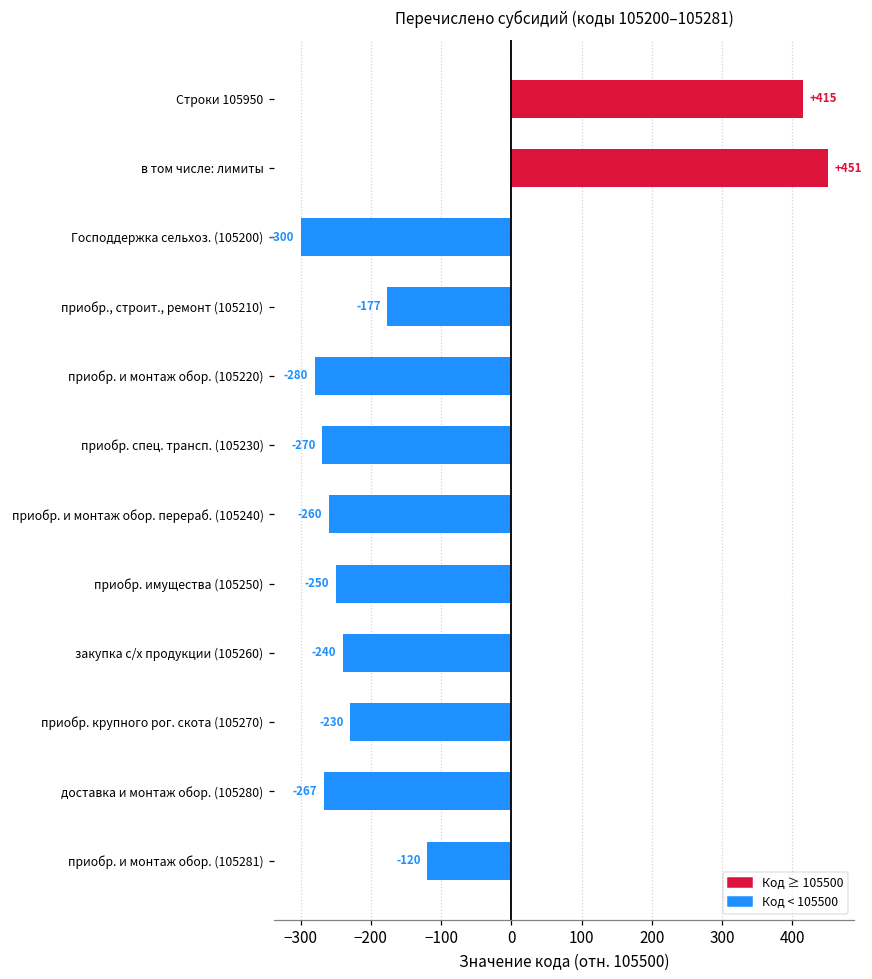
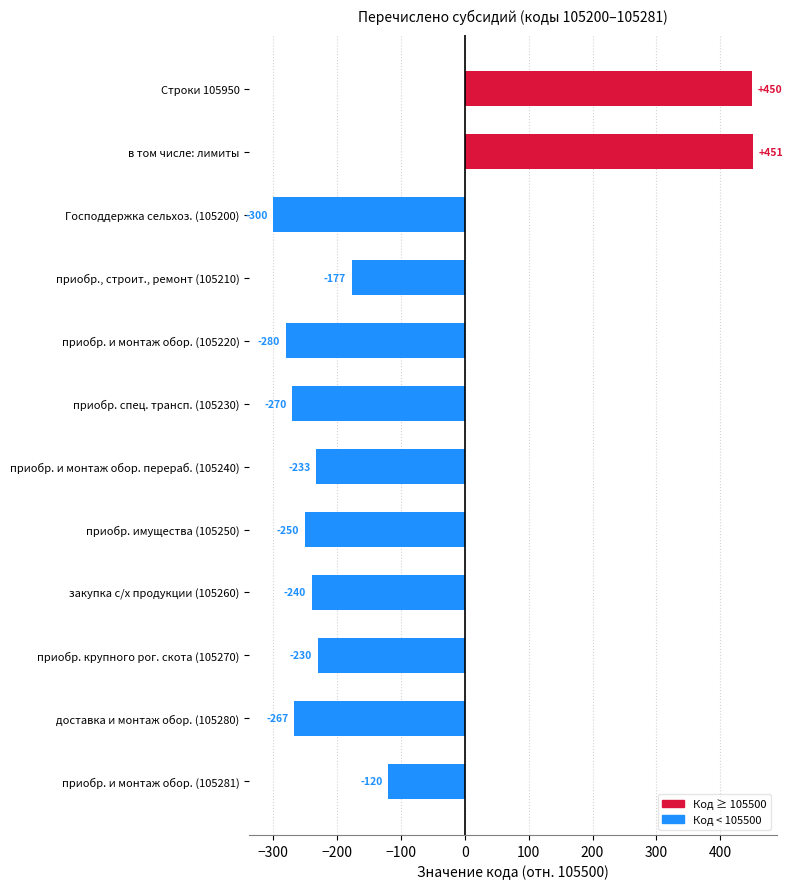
Строки 105950: +415 -> +450
приобр. и монтаж обор. перераб. (105240): -260 -> -233
